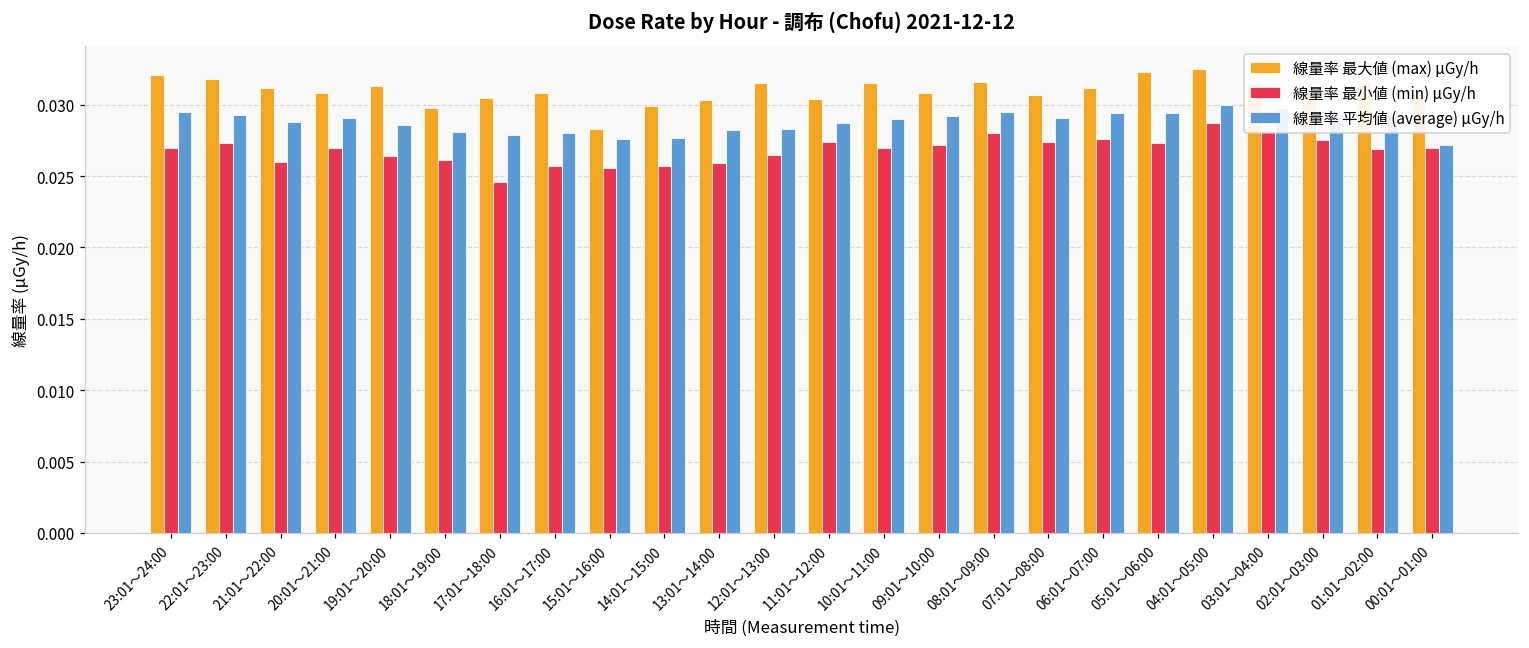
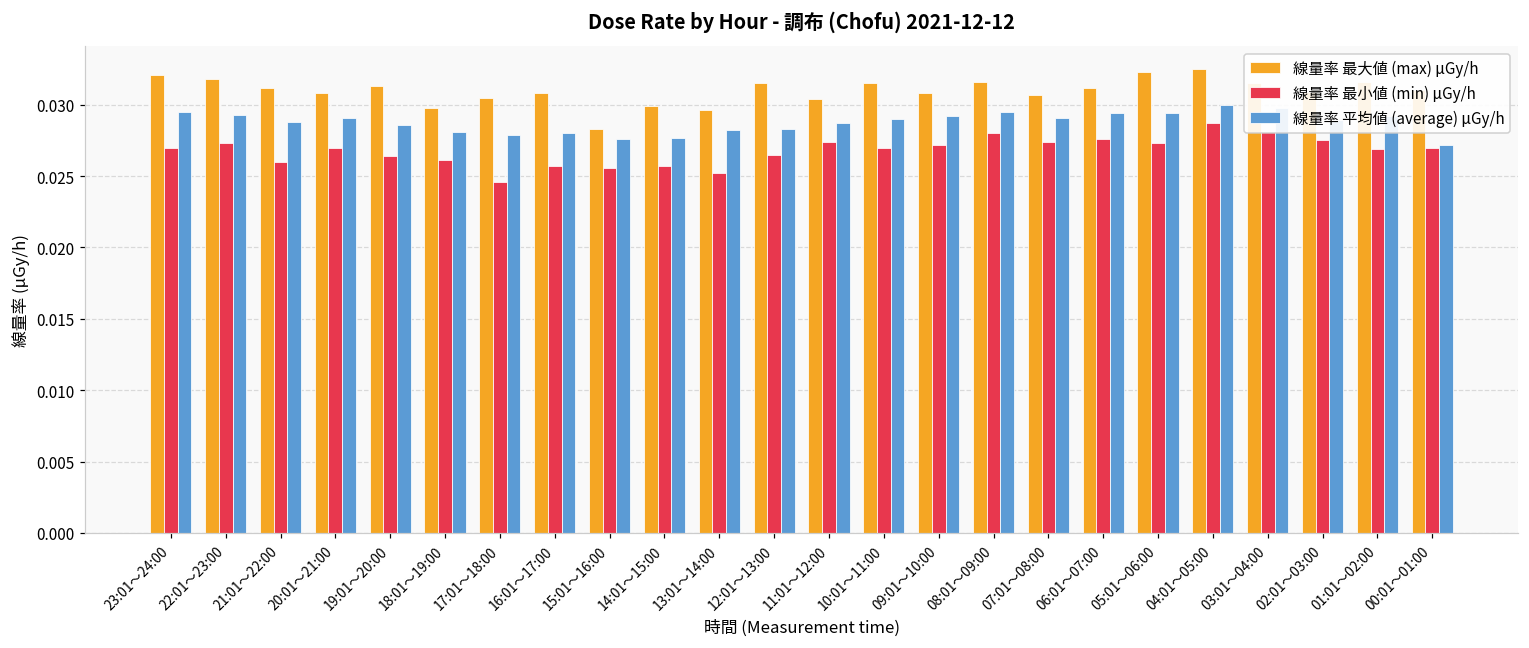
線量率 最大値 (max) μGy/h, 13:01～14:00: 0.0303 -> 0.0296
線量率 最小値 (min) μGy/h, 13:01～14:00: 0.0259 -> 0.0252
